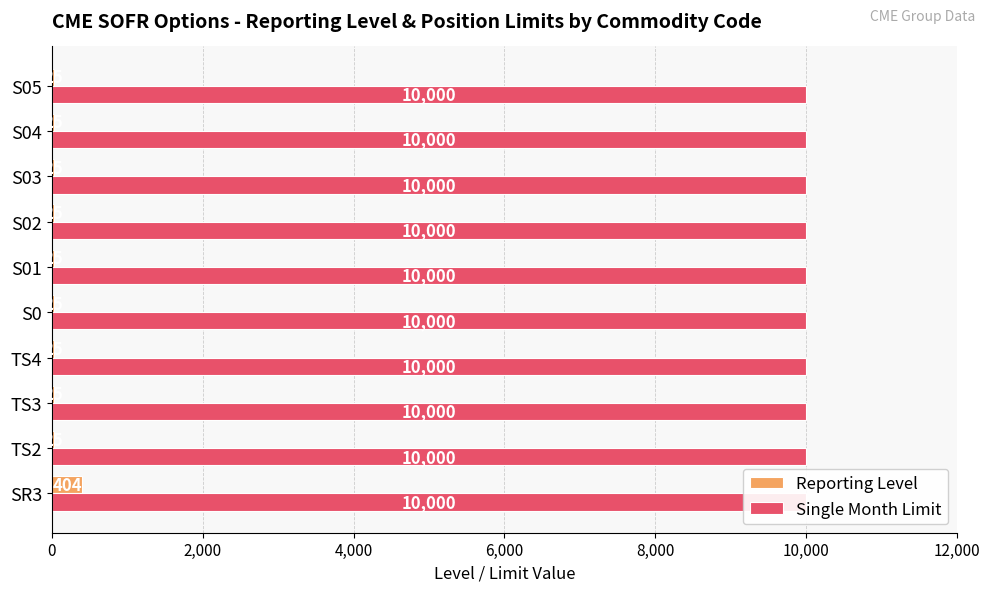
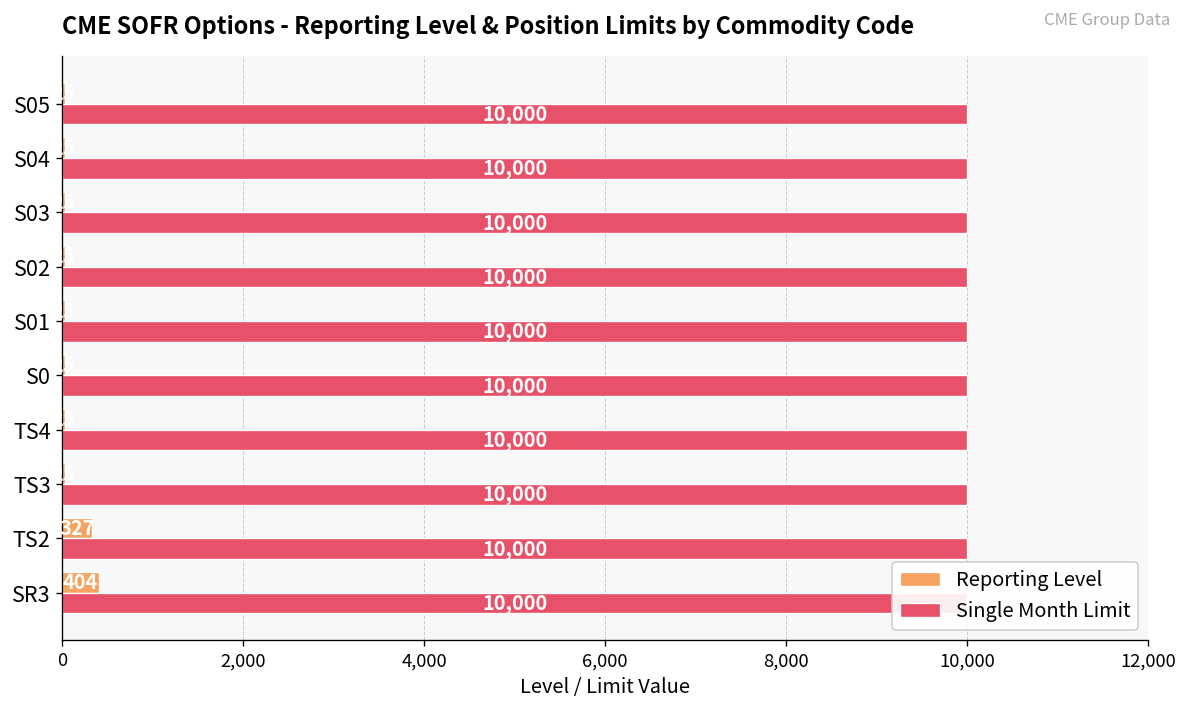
Reporting Level, TS2: 0 -> 300
